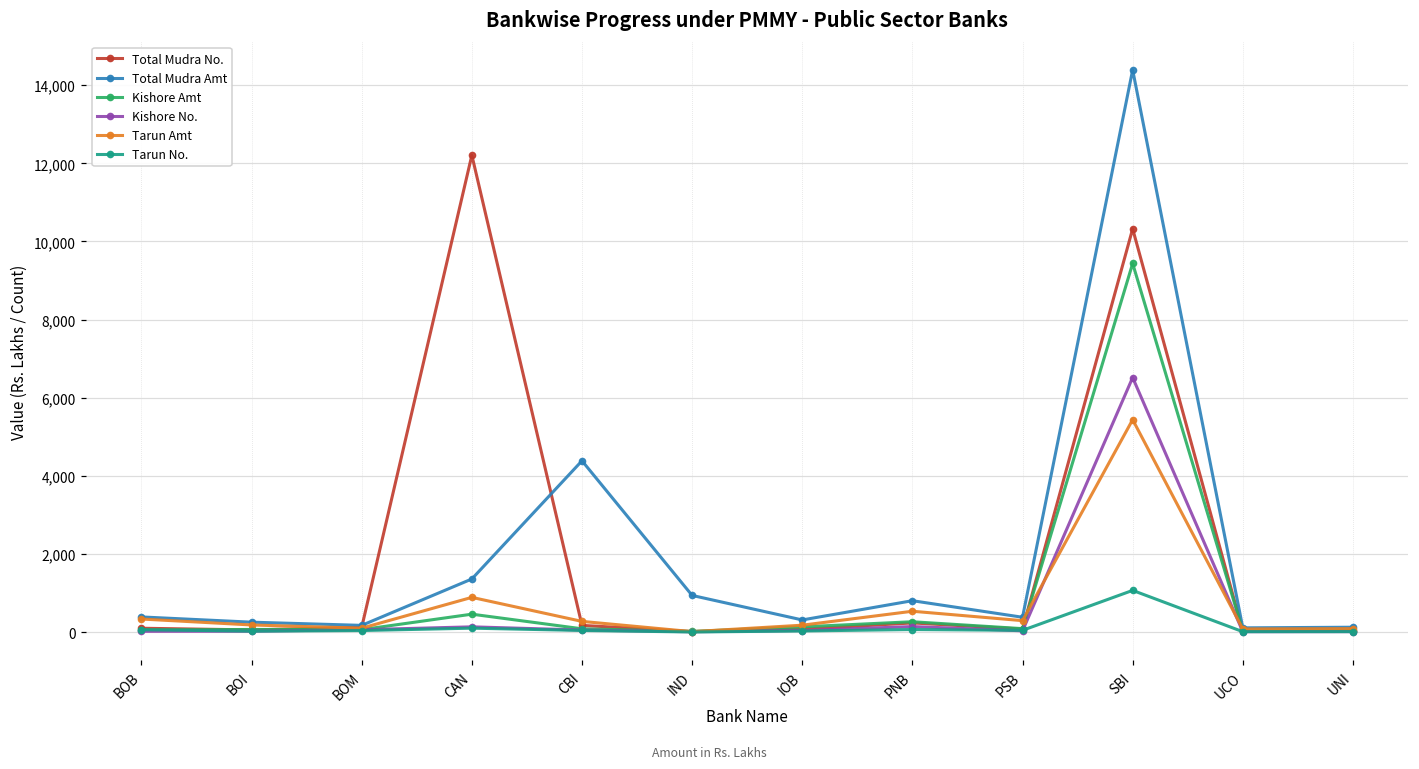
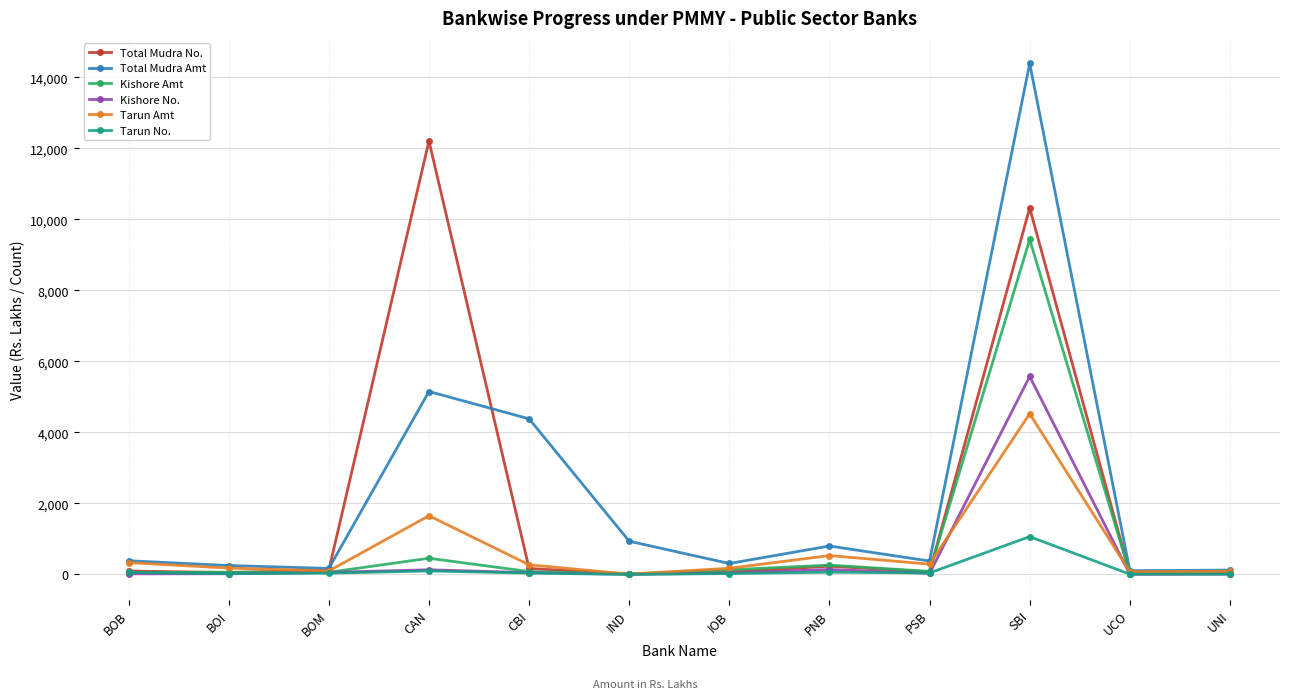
Total Mudra Amt, CAN: 1,400 -> 5,200
Tarun Amt, CAN: 900 -> 1,700
Kishore No., SBI: 6,500 -> 5,600
Tarun Amt, SBI: 5,400 -> 4,500
